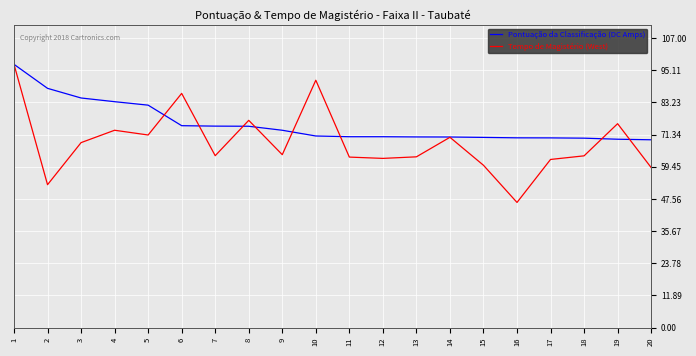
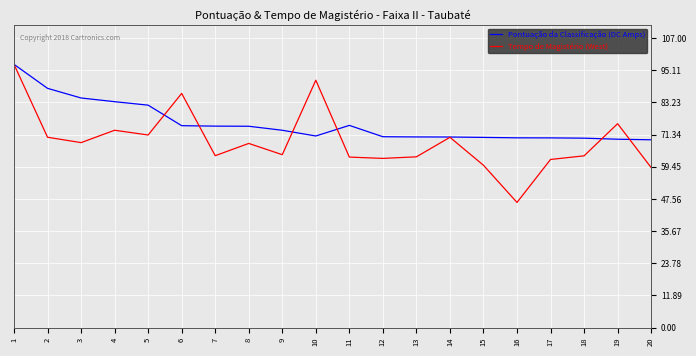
Tempo de Magistério (West), 2: 53 -> 70
Tempo de Magistério (West), 8: 77 -> 68
Pontuação da Classificação (DC Amps), 11: 71 -> 75
